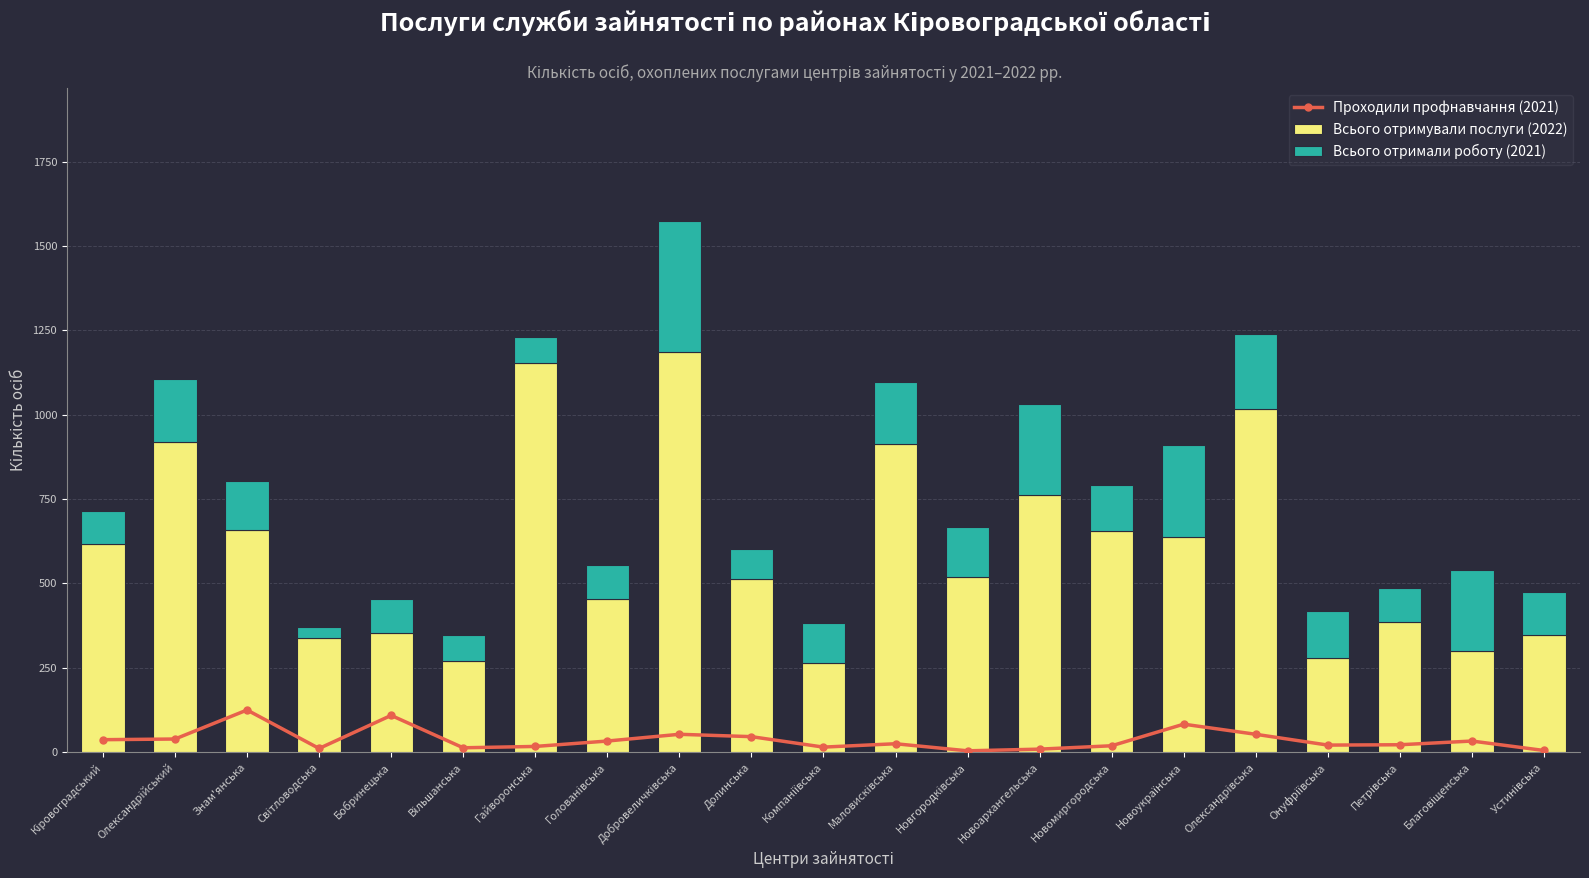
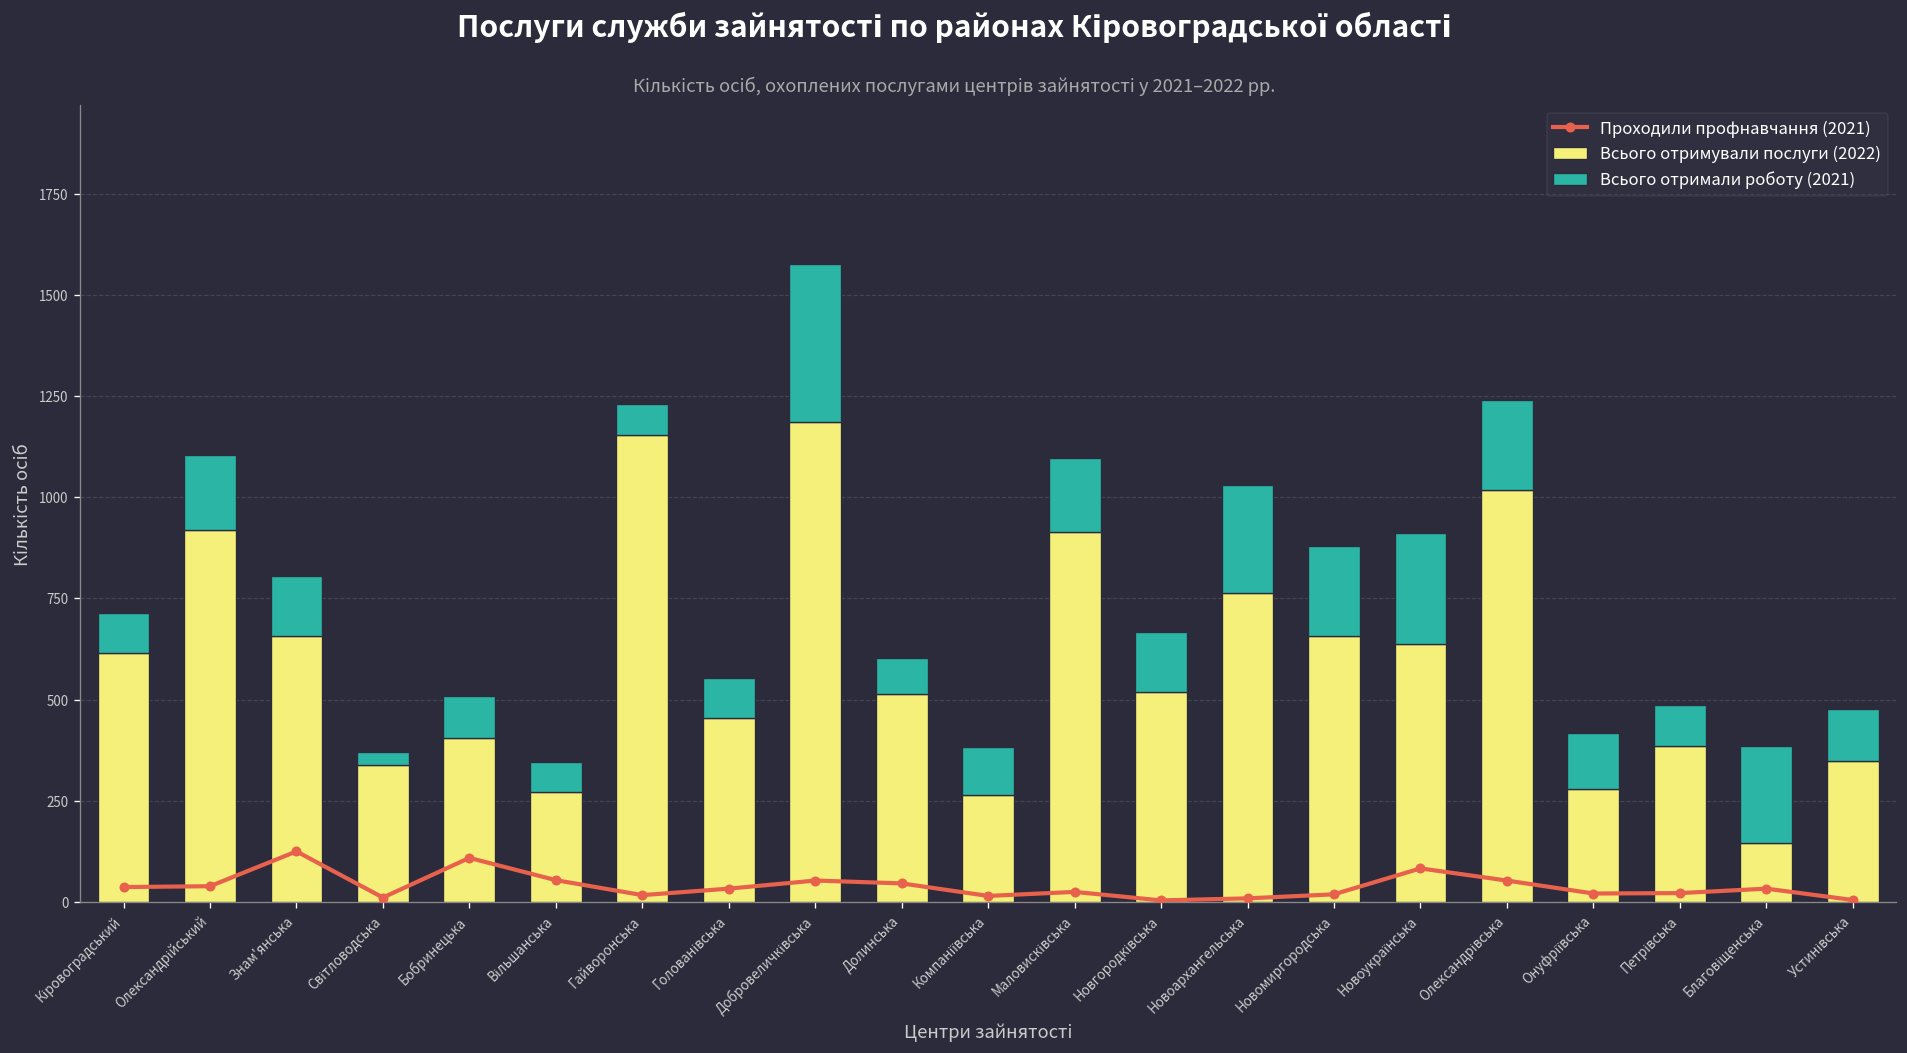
Всього отримували послуги (2022), Бобринецька: 350 -> 410
Проходили профнавчання (2021), Вільшанська: 10 -> 50
Всього отримали роботу (2021), Новомиргородська: 140 -> 220
Всього отримували послуги (2022), Благовіщенська: 300 -> 150
